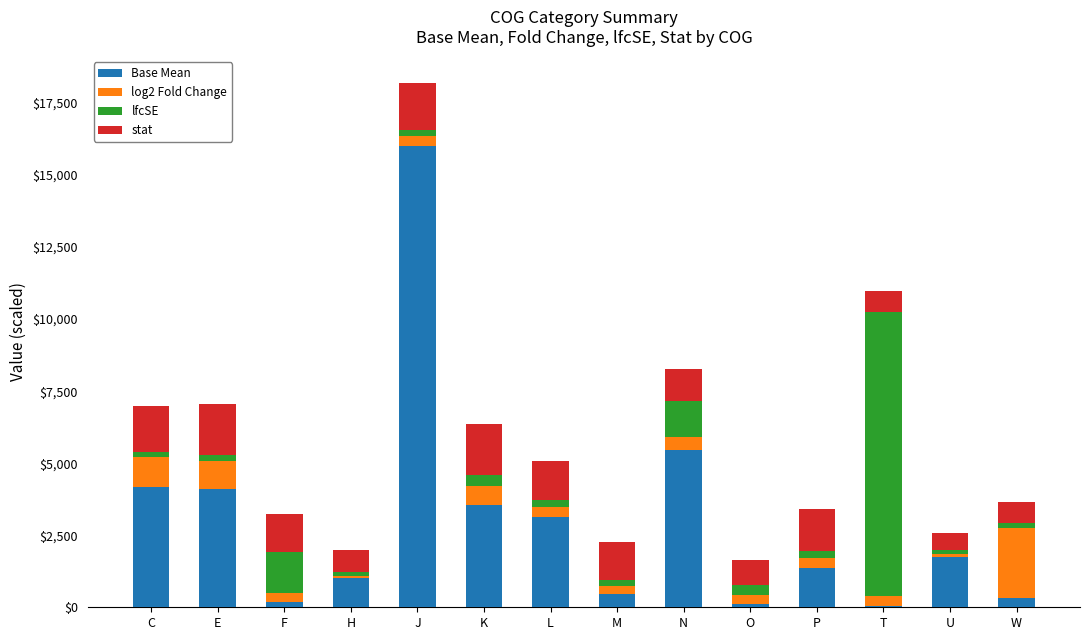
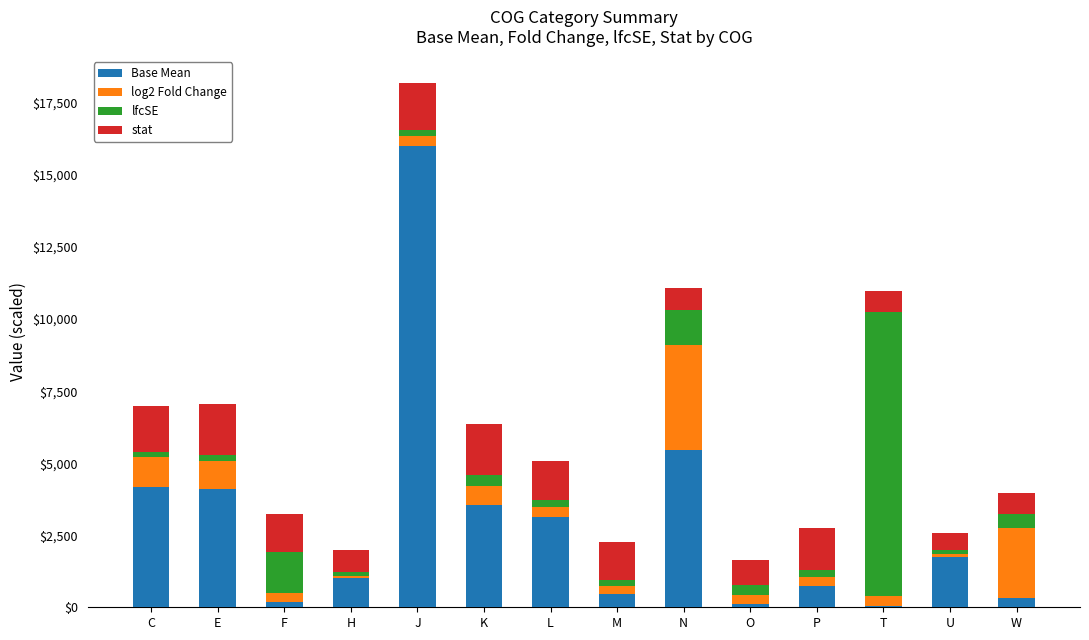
log2 Fold Change, N: $400 -> $3,600
stat, N: $1,100 -> $700
Base Mean, P: $1,400 -> $700
lfcSE, W: $200 -> $500
